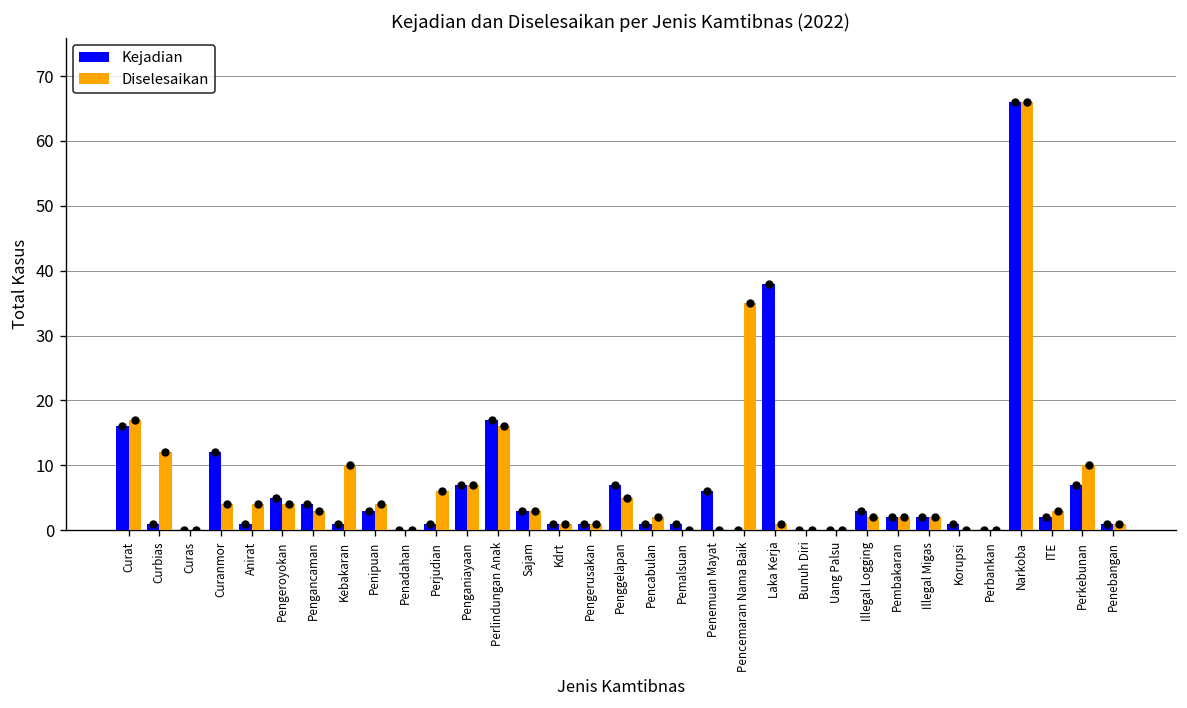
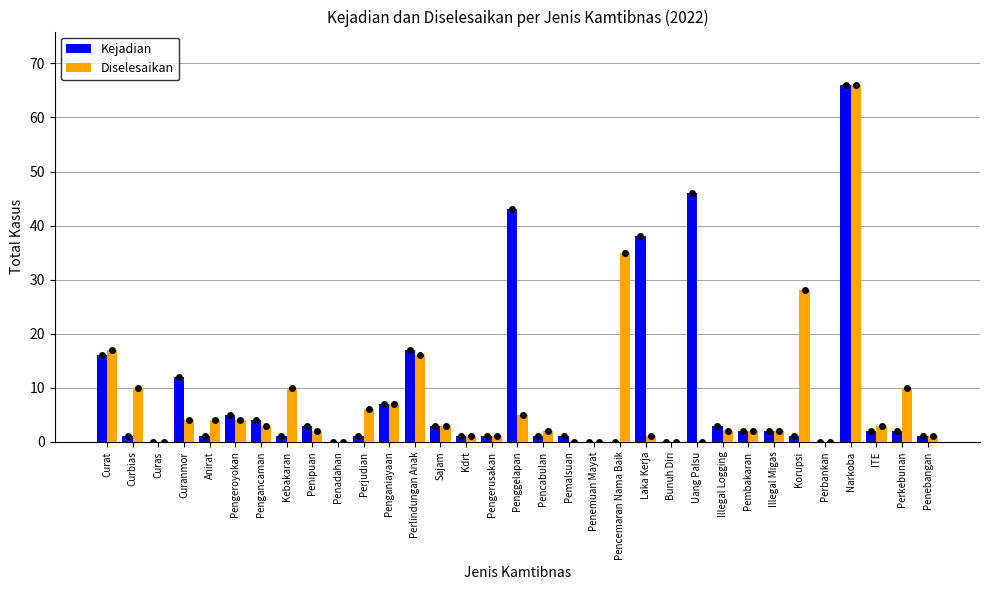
Diselesaikan, Curbias: 12 -> 10
Diselesaikan, Penipuan: 4 -> 2
Kejadian, Penggelapan: 7 -> 43
Kejadian, Penemuan Mayat: 6 -> 0
Kejadian, Uang Palsu: 0 -> 46
Diselesaikan, Korupsi: 0 -> 28
Kejadian, Perkebunan: 7 -> 2
